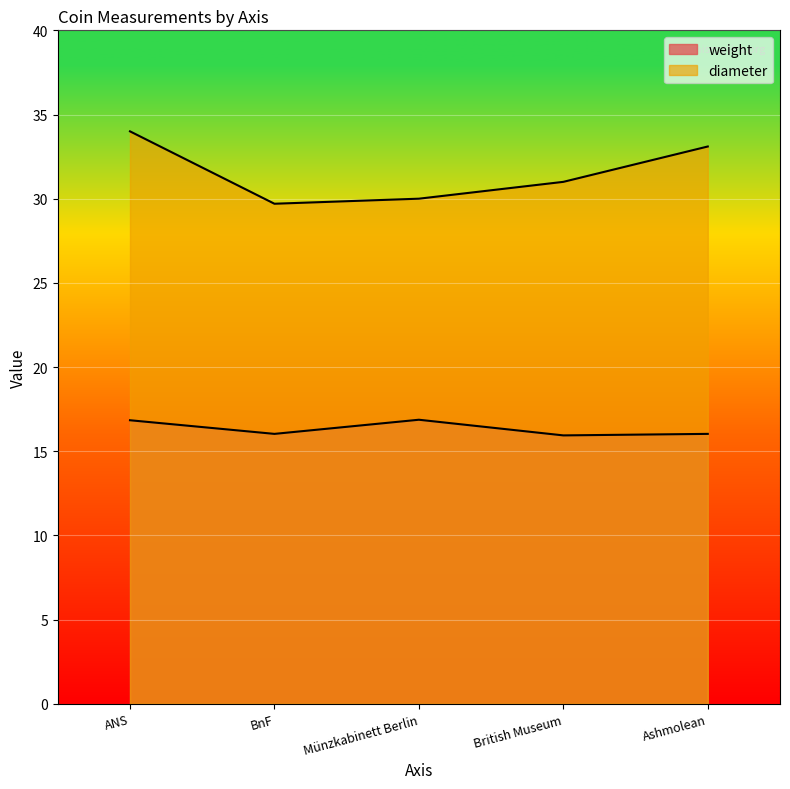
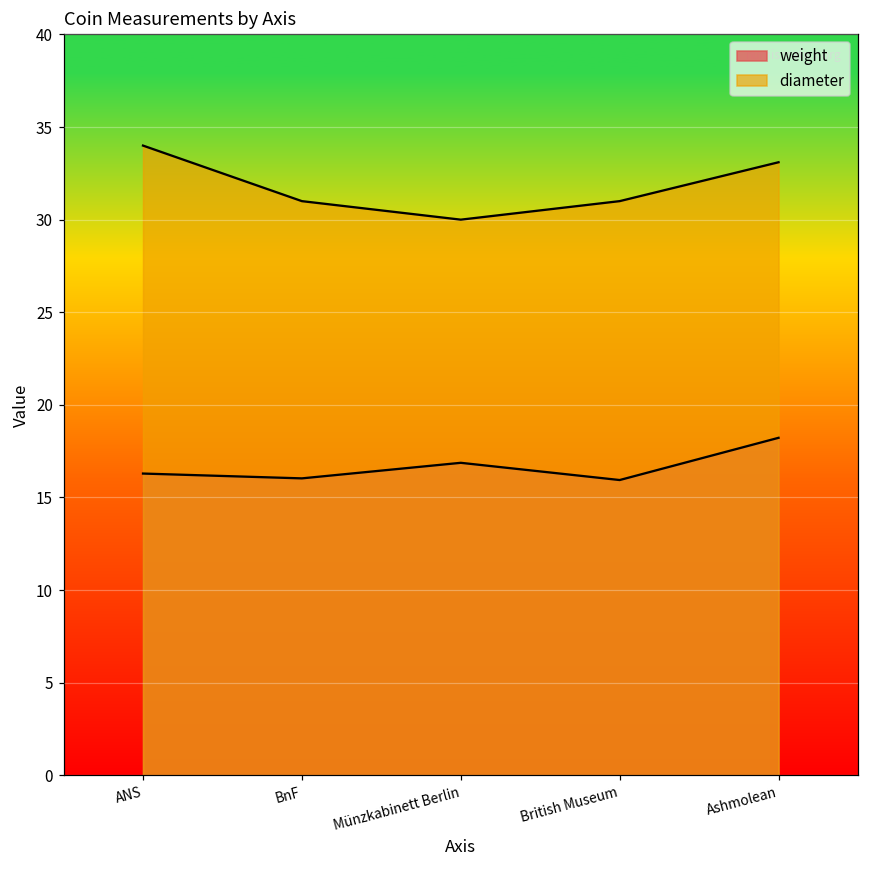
weight, ANS: 16.8 -> 16.3
diameter, BnF: 29.7 -> 31.0
weight, Ashmolean: 16.0 -> 18.2
